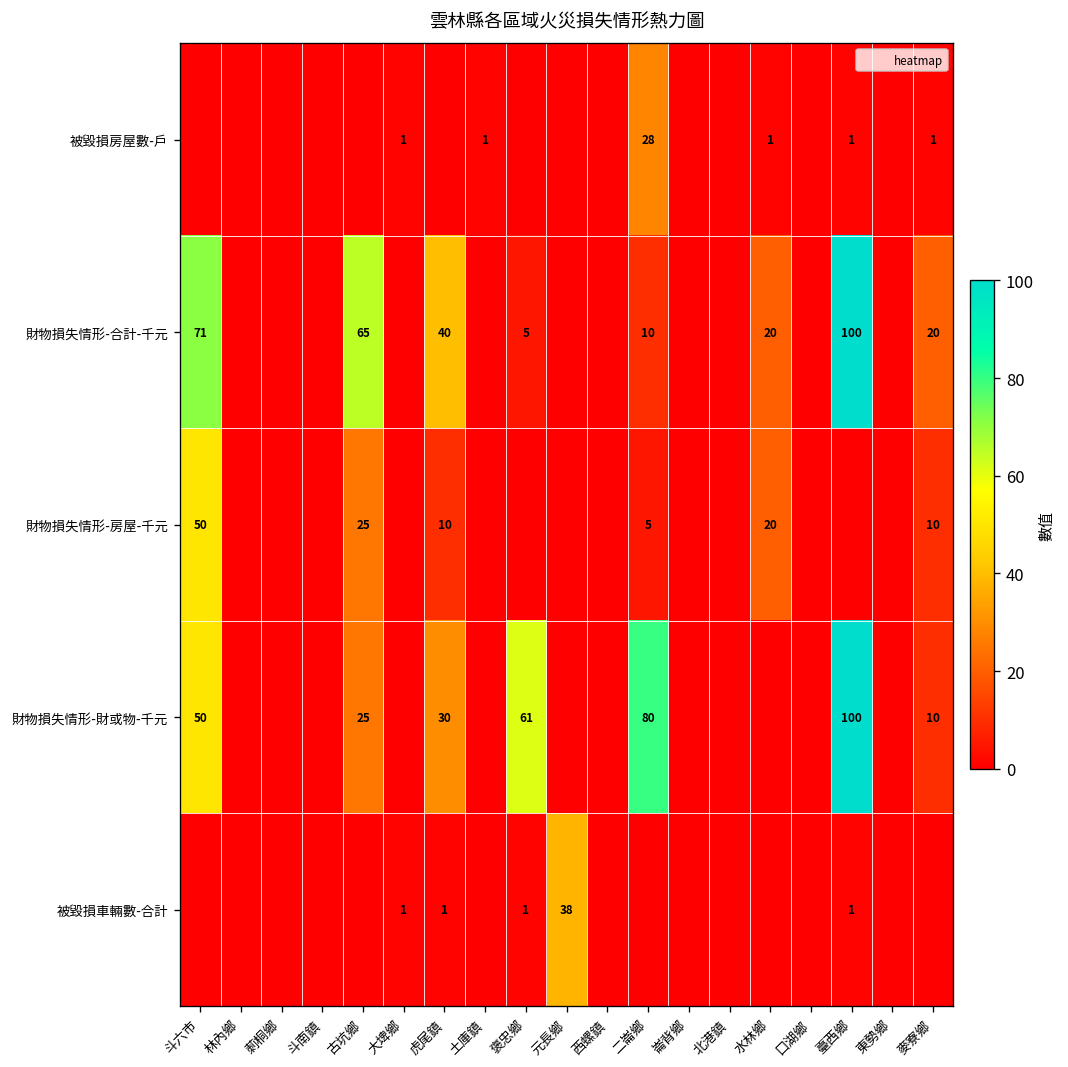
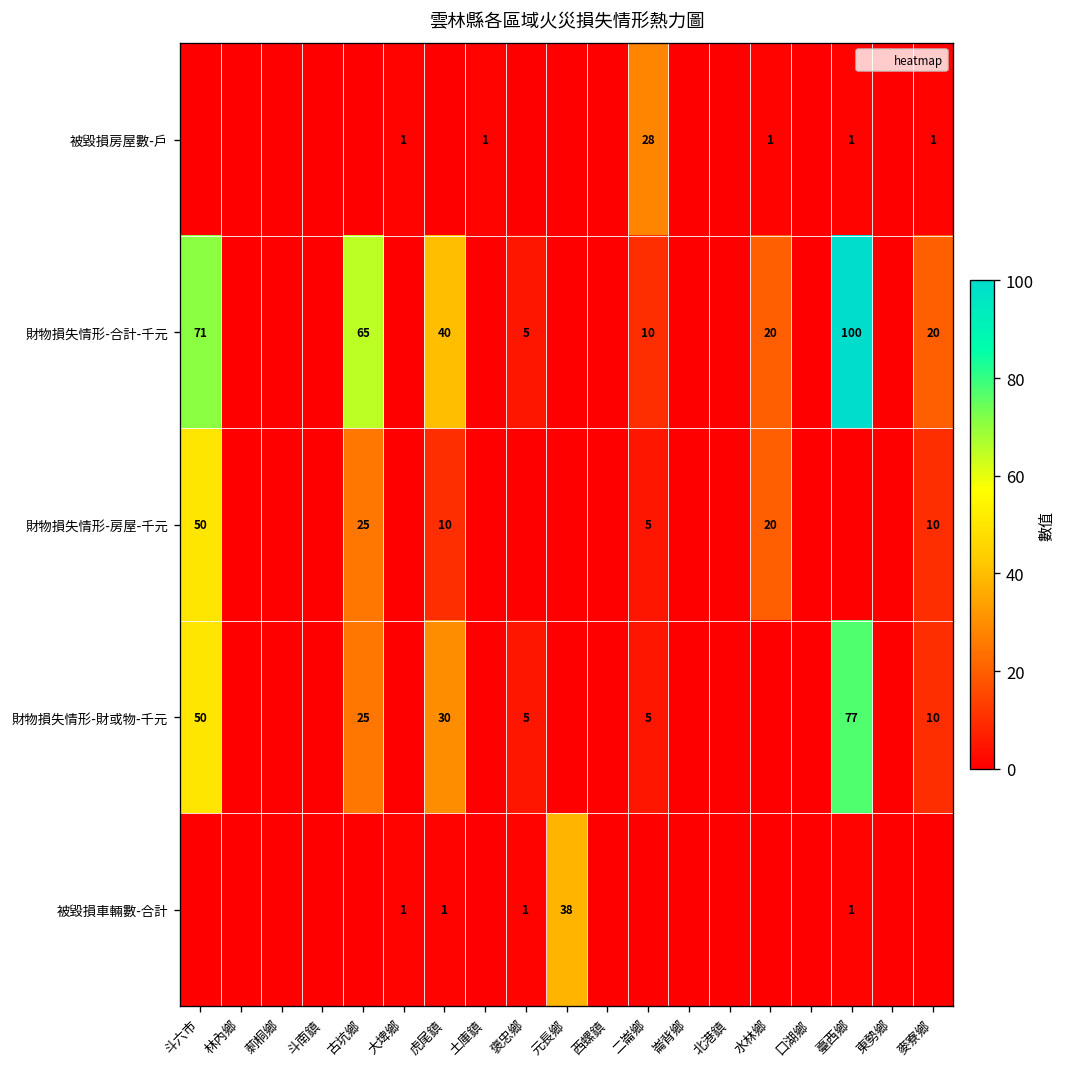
財物損失情形-財或物-千元, 褒忠鄉: 61 -> 5
財物損失情形-財或物-千元, 二崙鄉: 80 -> 5
財物損失情形-財或物-千元, 臺西鄉: 100 -> 77
